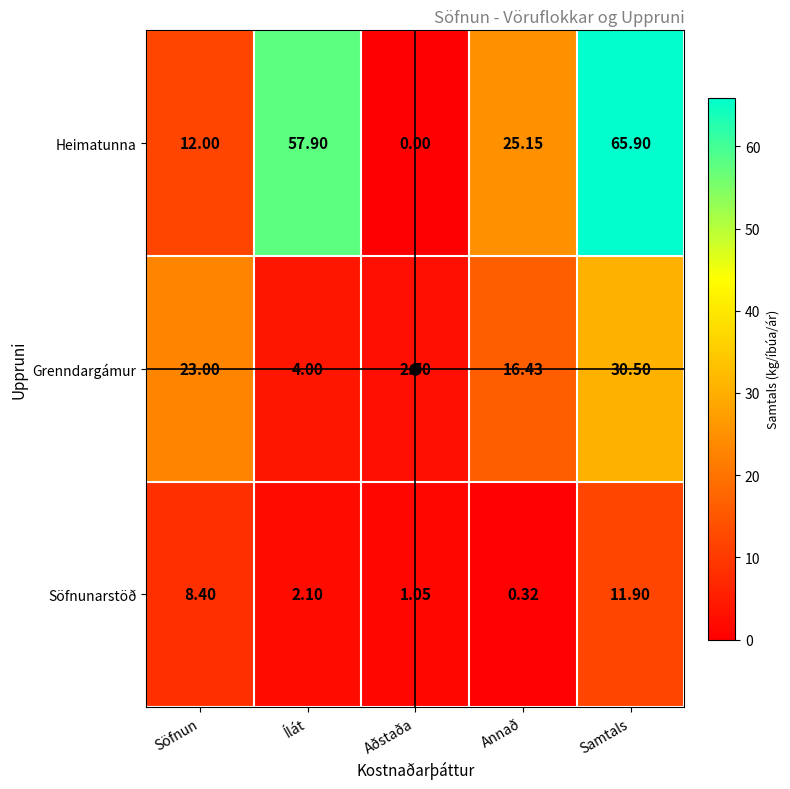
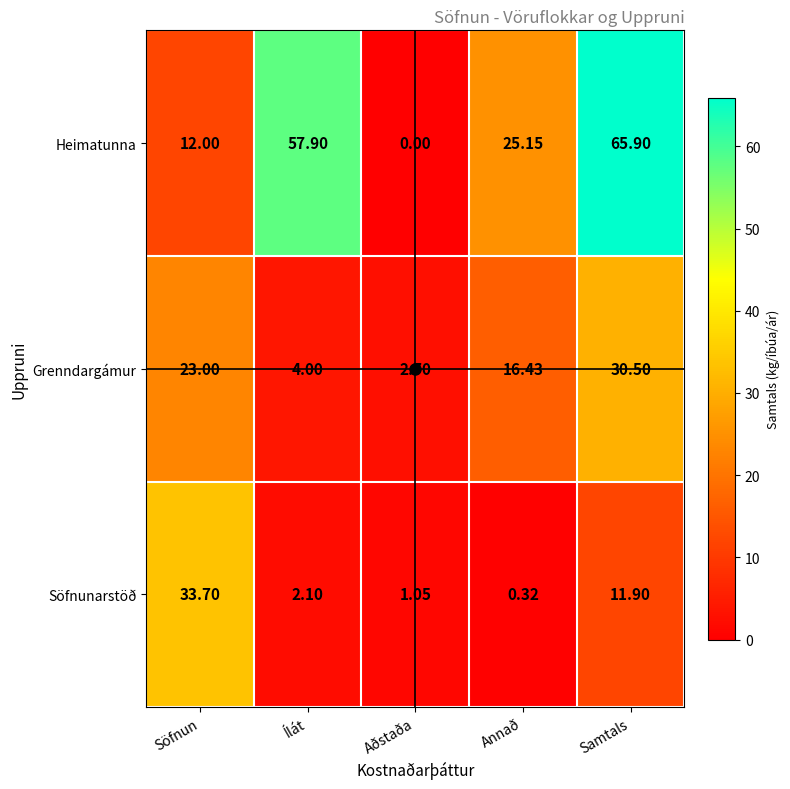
Söfnunarstöð, Söfnun: 8.40 -> 33.70
